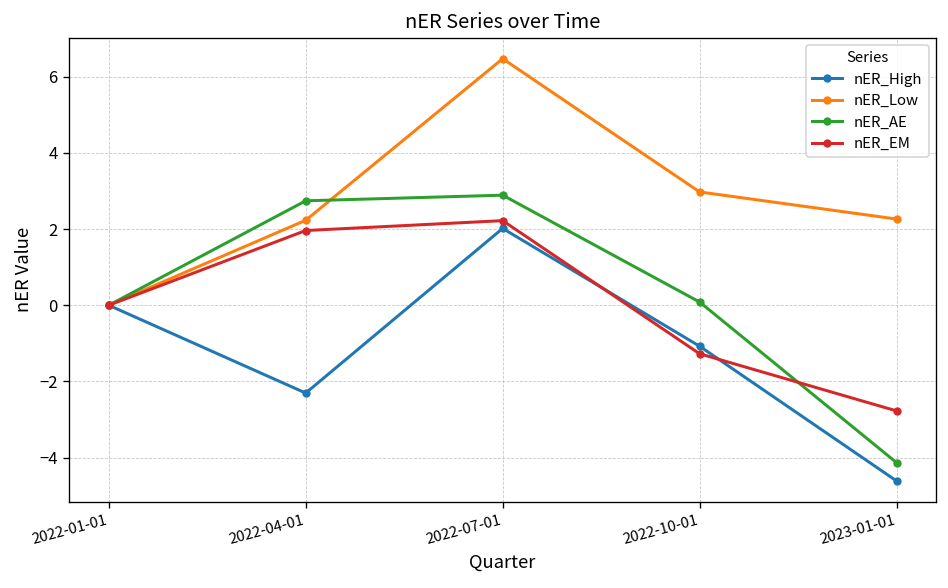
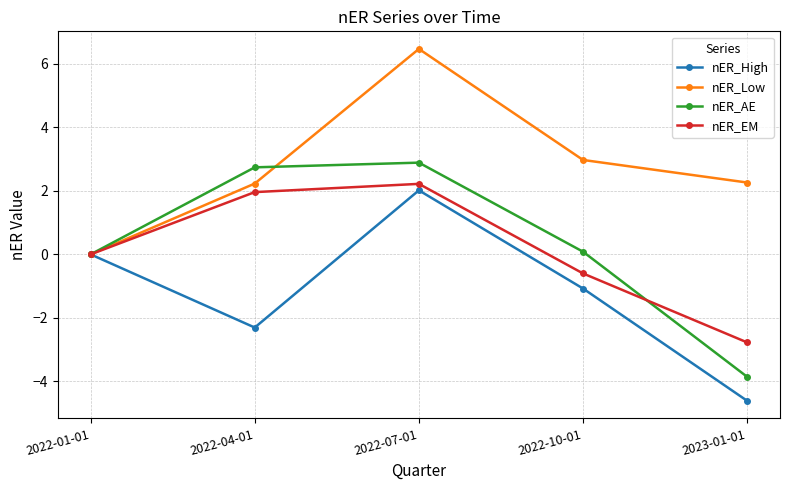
nER_EM, 2022-10-01: -1.3 -> -0.6
nER_AE, 2023-01-01: -4.1 -> -3.9
